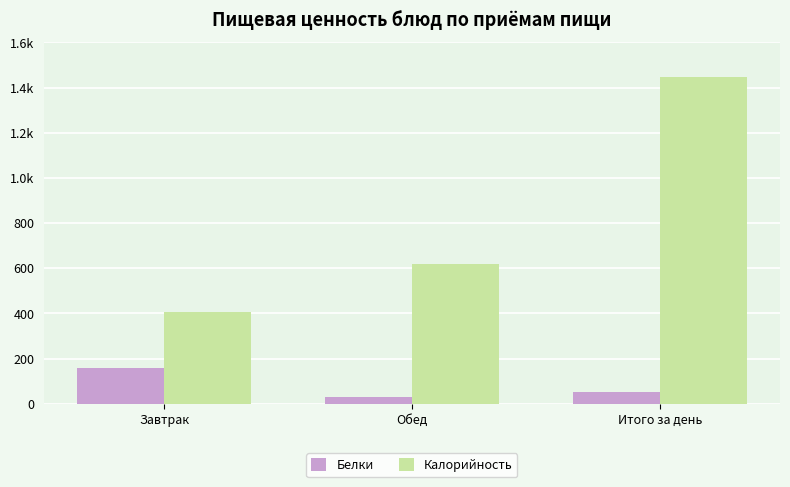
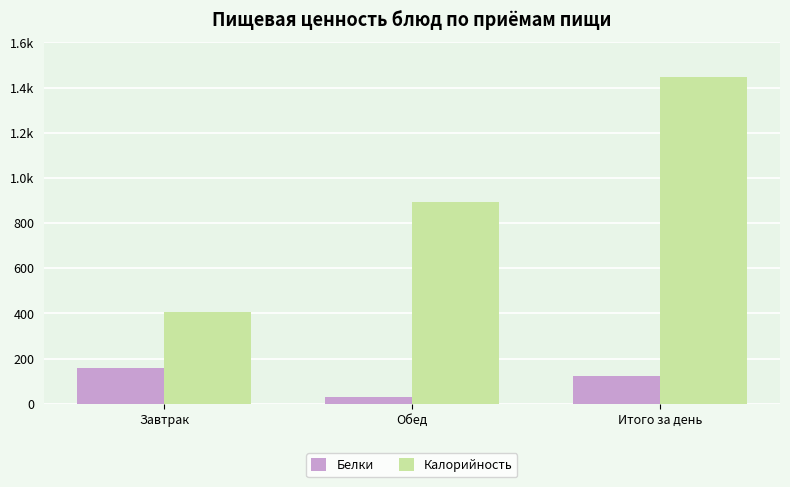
Калорийность, Обед: 620 -> 890
Белки, Итого за день: 50 -> 120
